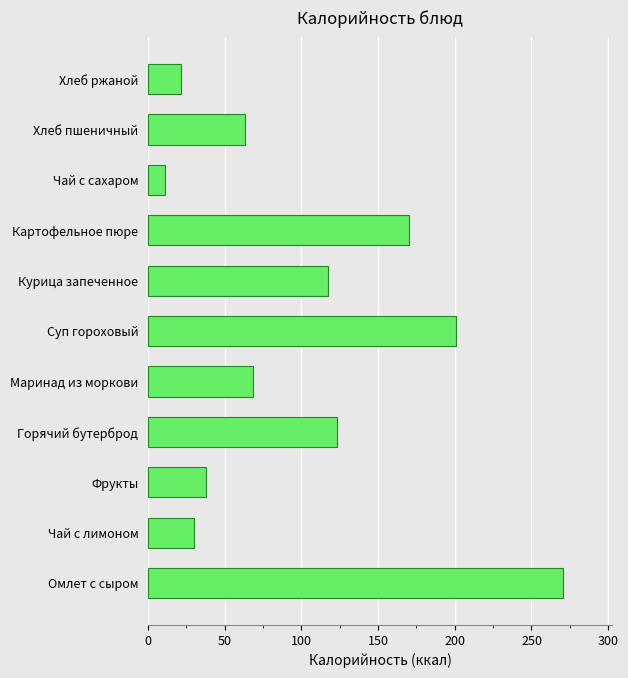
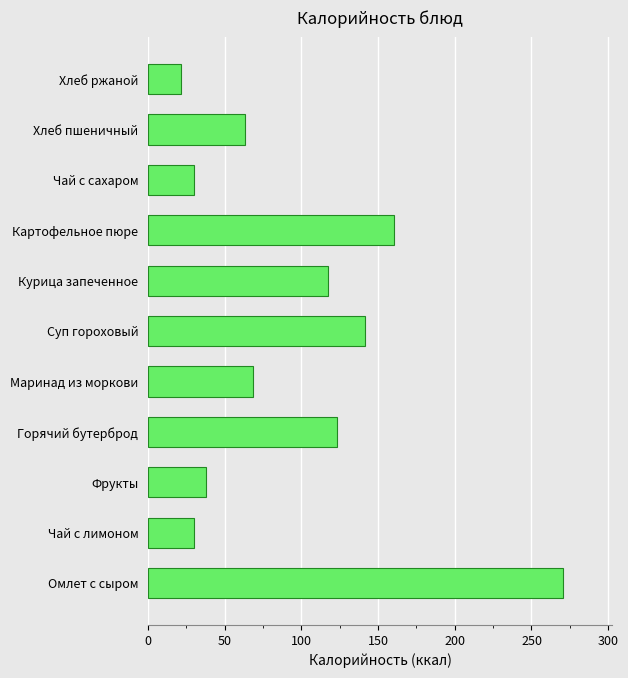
Чай с сахаром: 11 -> 30
Картофельное пюре: 170 -> 160
Суп гороховый: 201 -> 141
